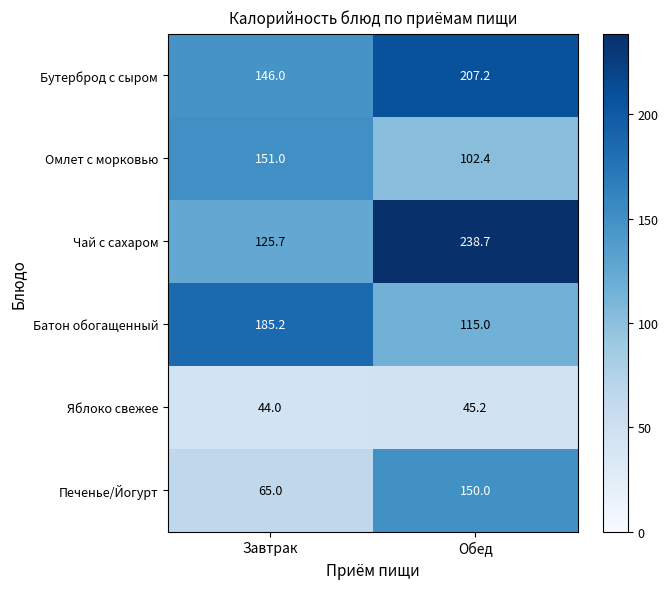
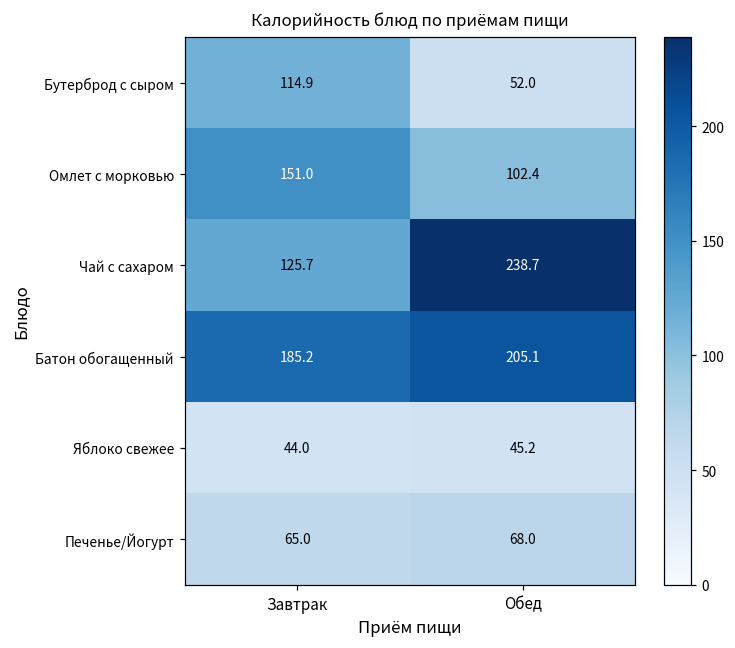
Бутерброд с сыром, Завтрак: 146.0 -> 114.9
Бутерброд с сыром, Обед: 207.2 -> 52.0
Батон обогащенный, Обед: 115.0 -> 205.1
Печенье/Йогурт, Обед: 150.0 -> 68.0
